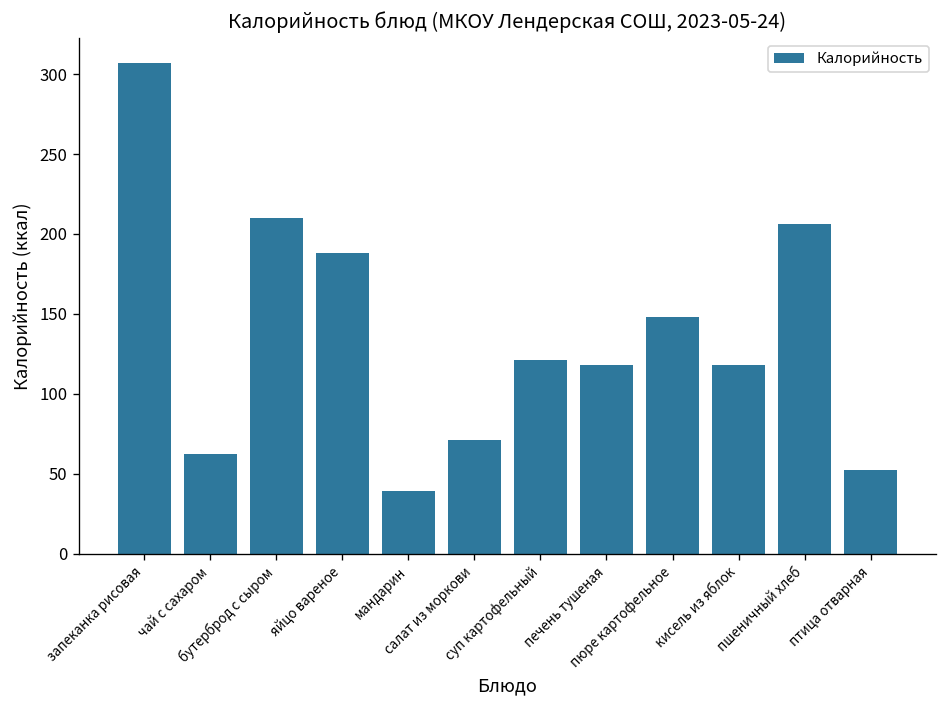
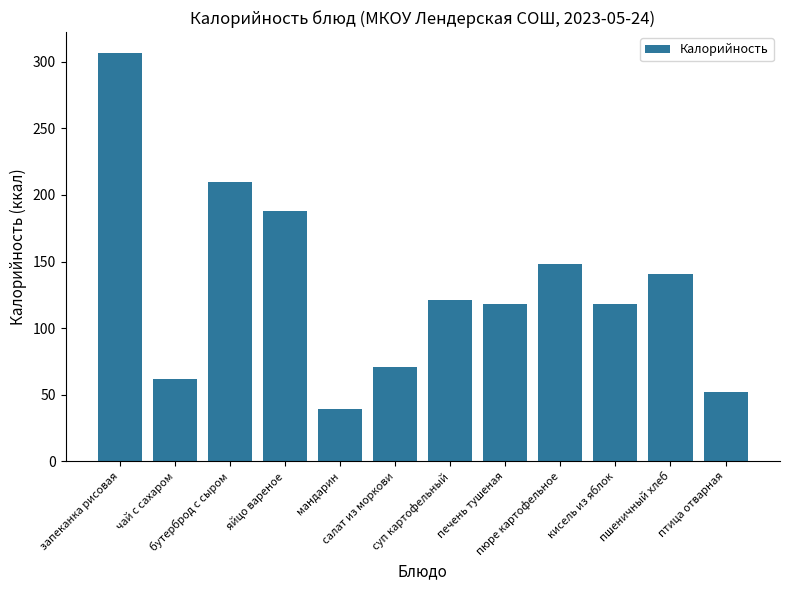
пшеничный хлеб: 206 -> 141
